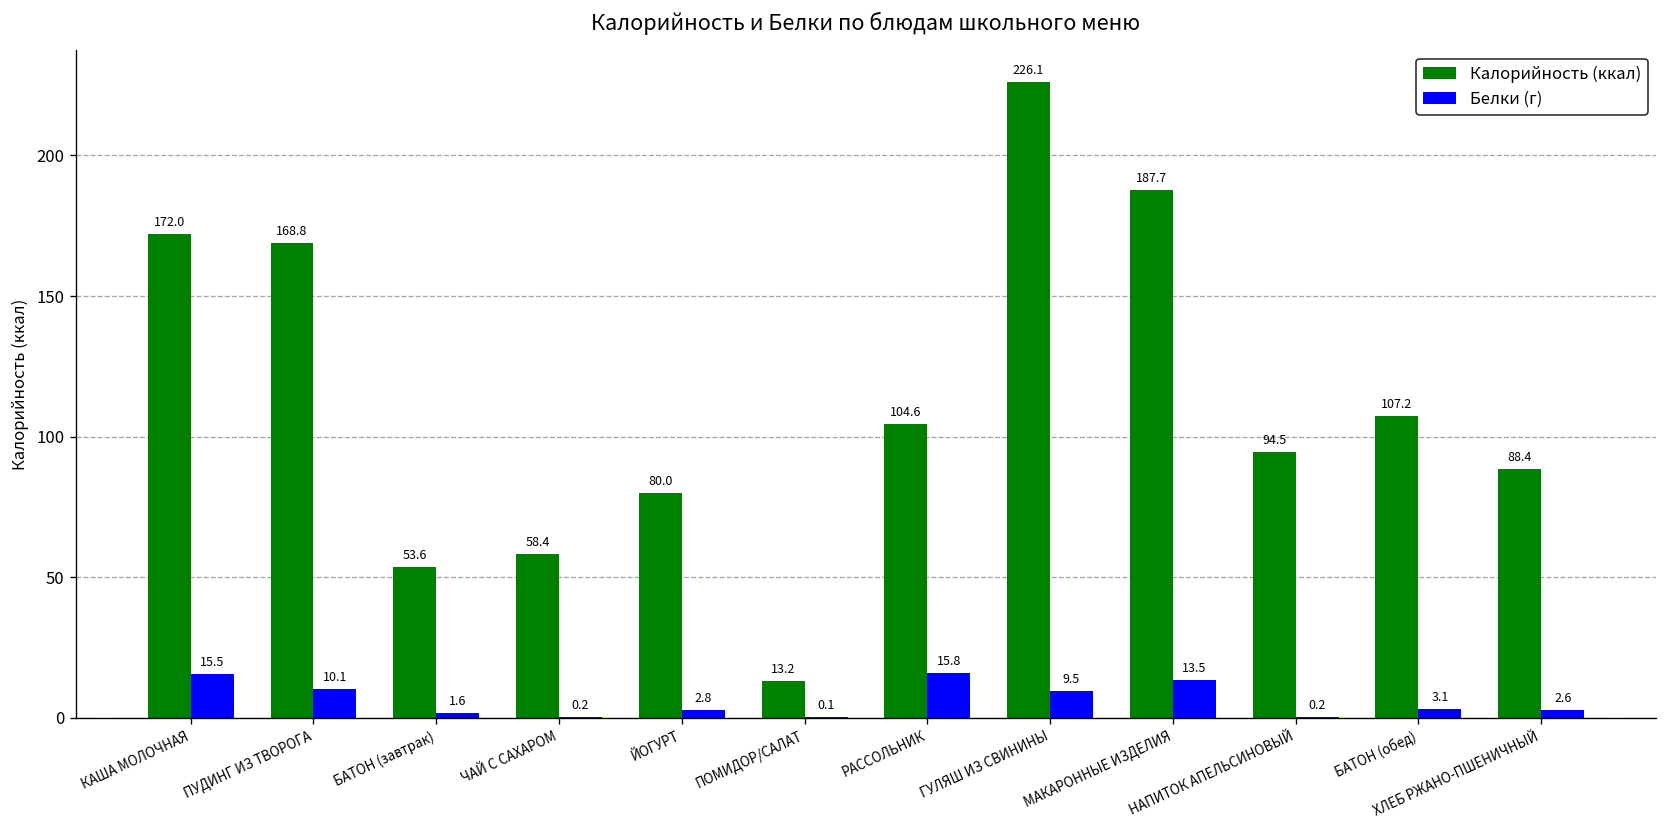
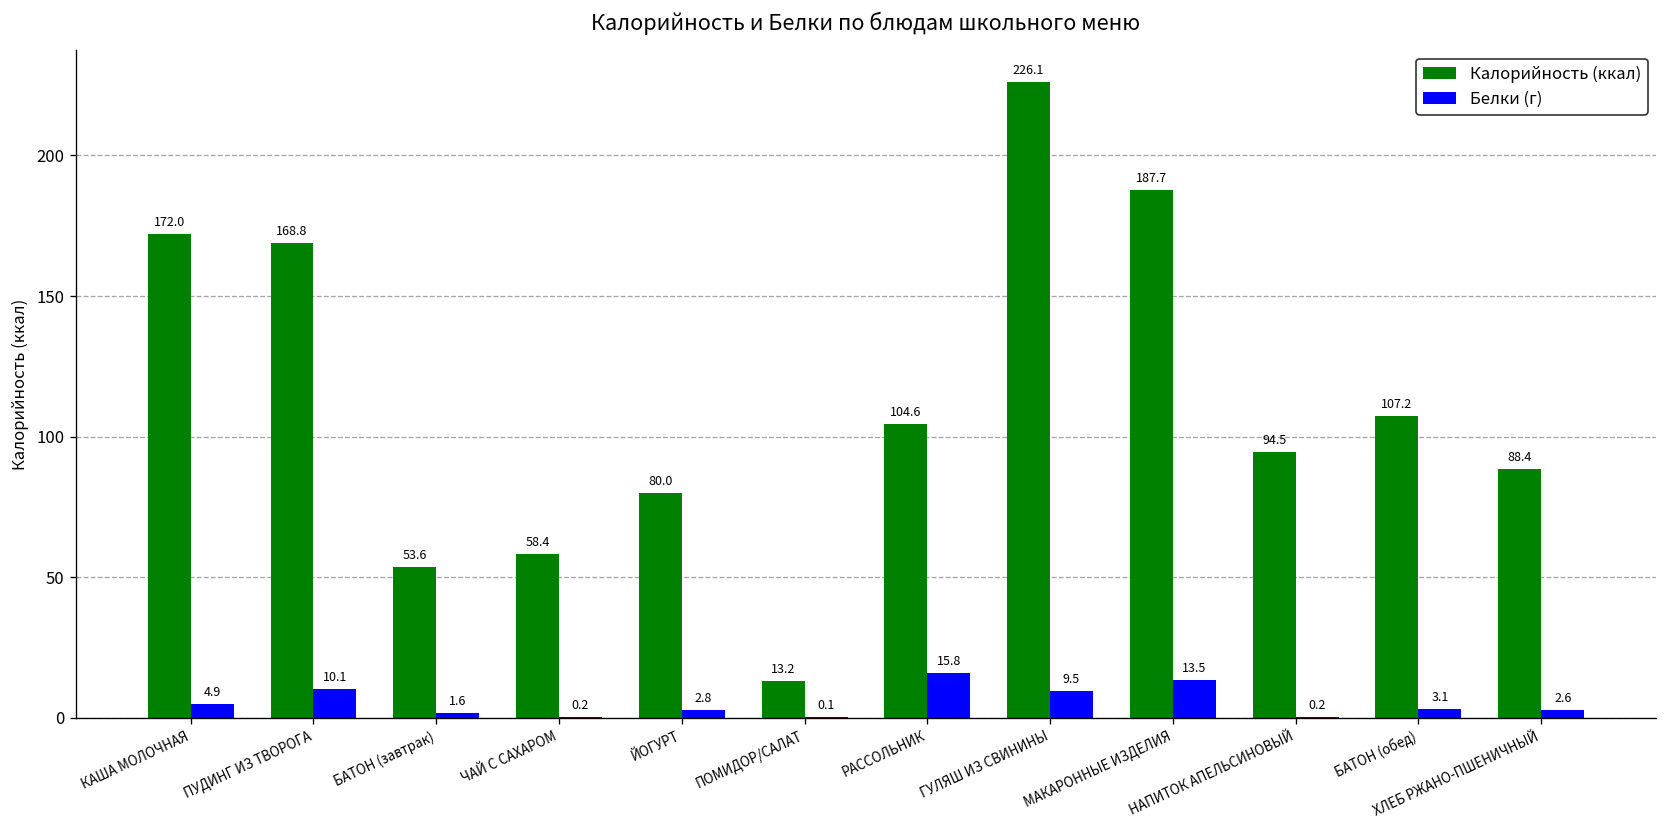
Белки (г), КАША МОЛОЧНАЯ: 15.5 -> 4.9
